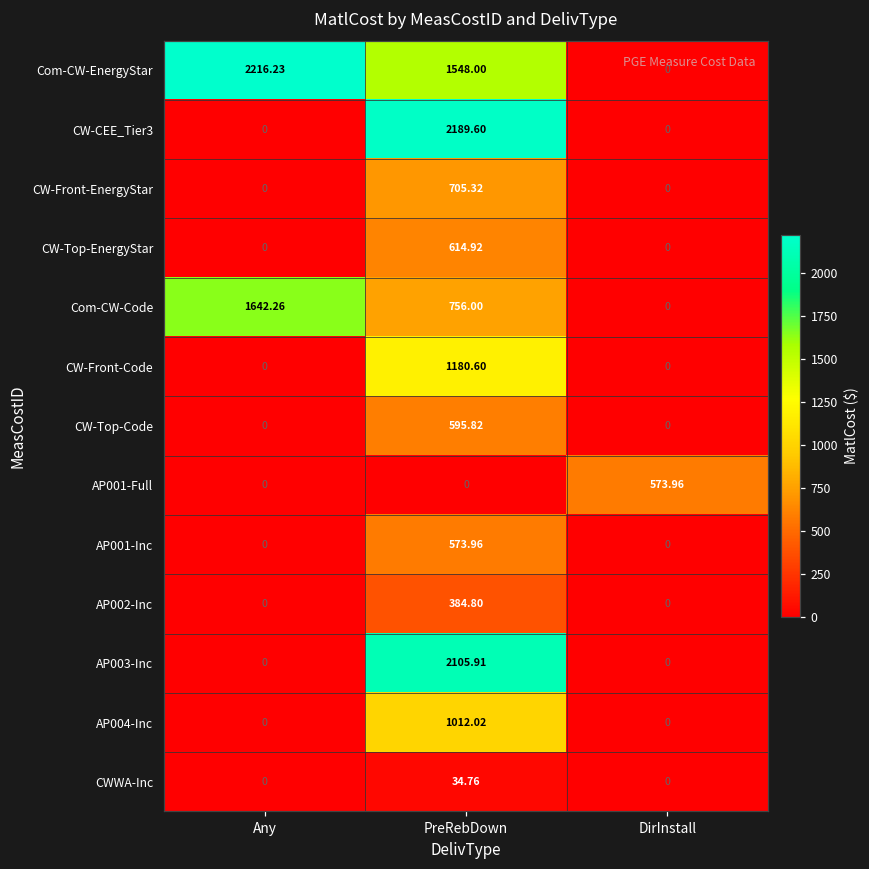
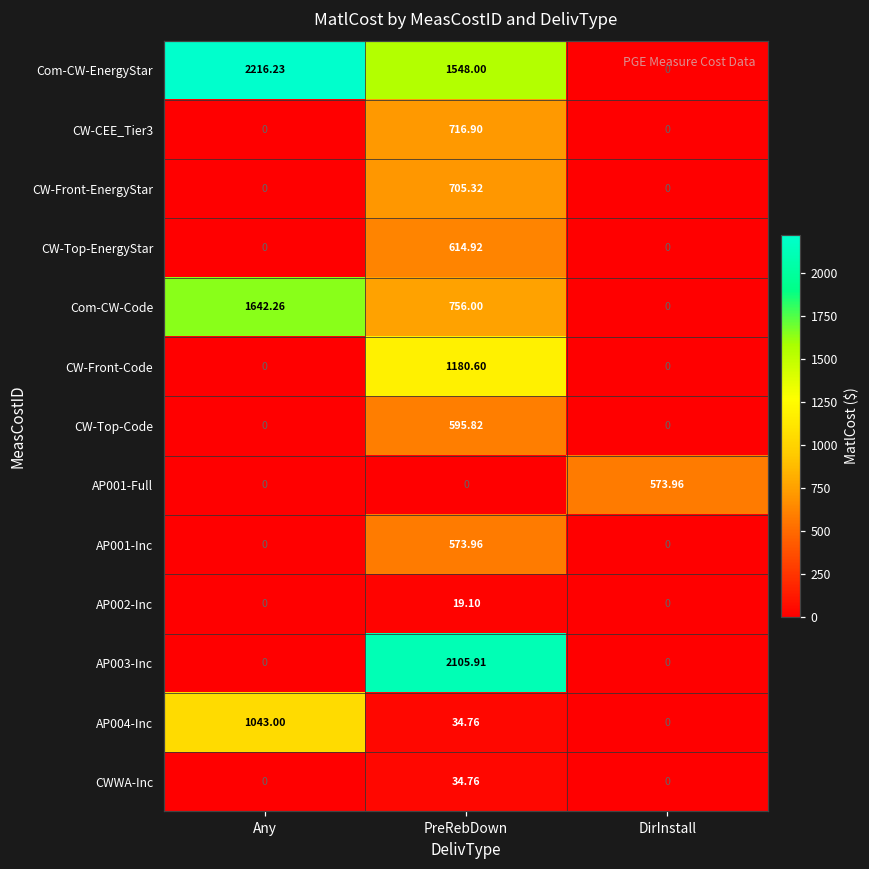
CW-CEE_Tier3, PreRebDown: 2189.60 -> 716.90
AP002-Inc, PreRebDown: 384.80 -> 19.10
AP004-Inc, Any: 0 -> 1043.00
AP004-Inc, PreRebDown: 1012.02 -> 34.76
